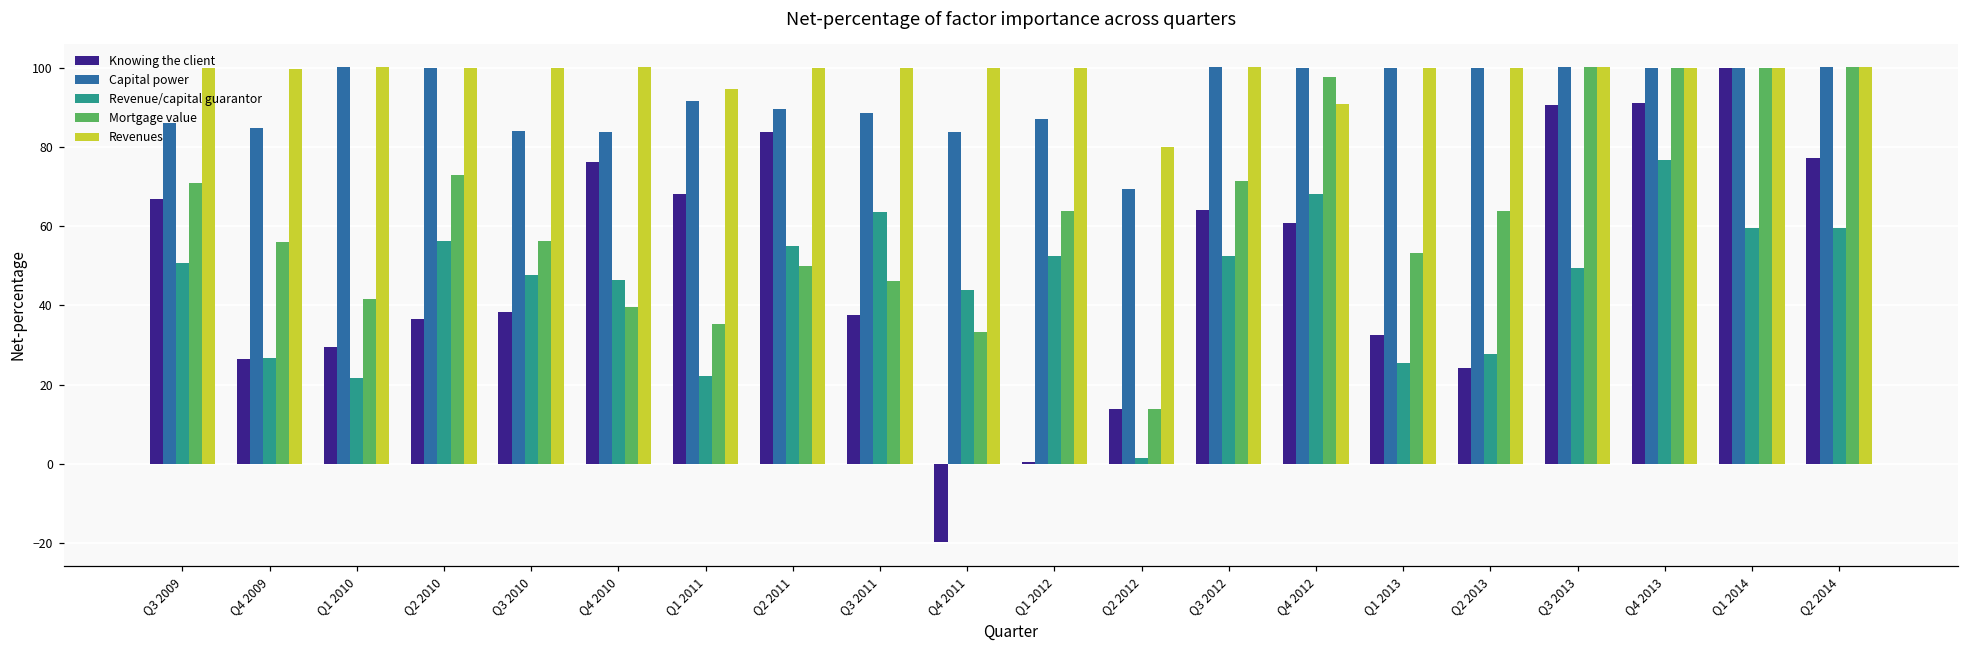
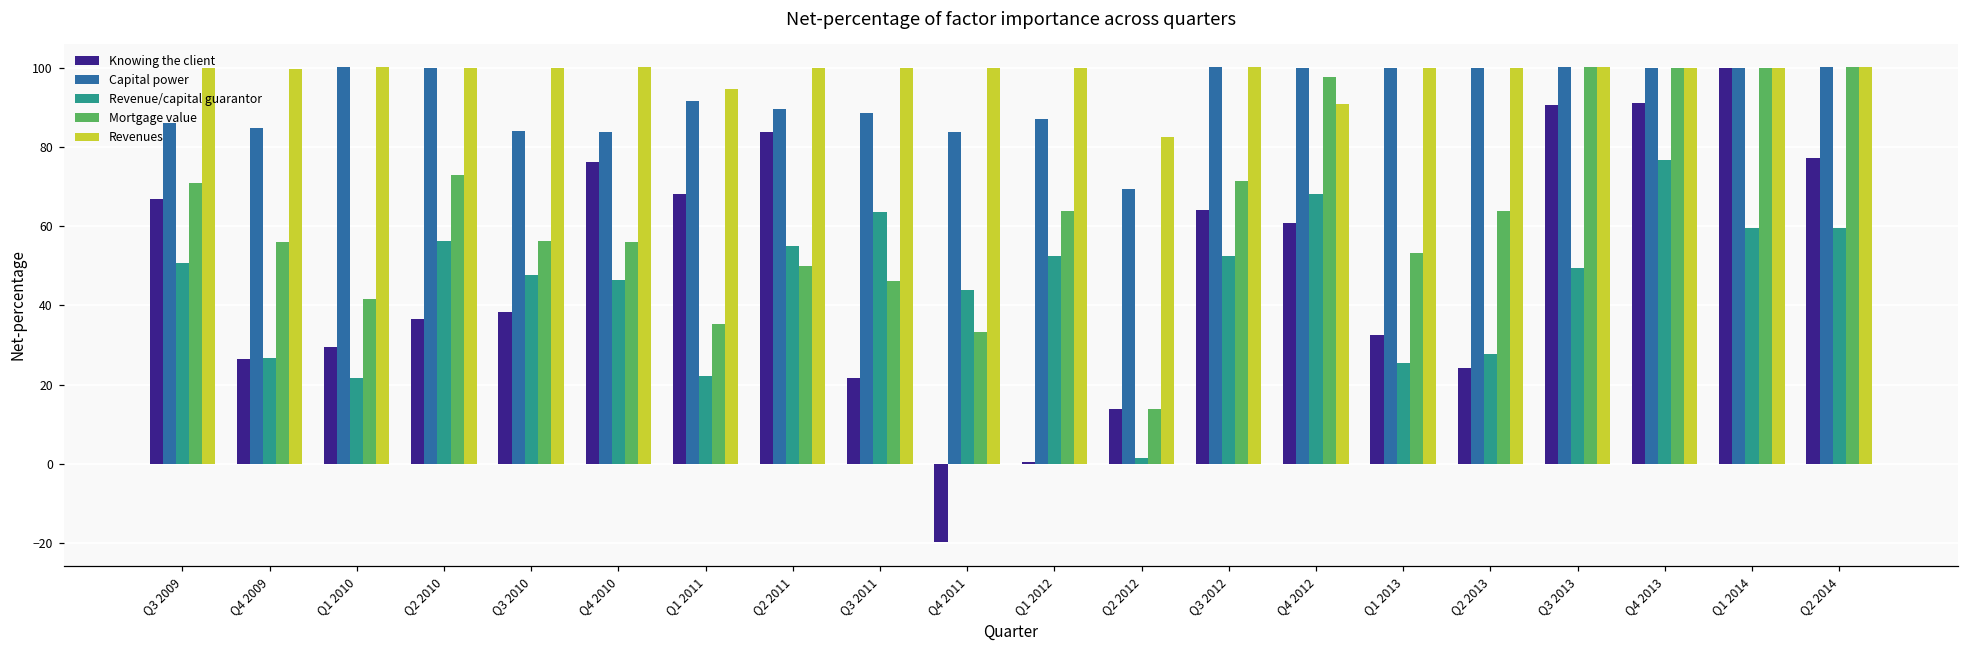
Mortgage value, Q4 2010: 40 -> 56
Knowing the client, Q3 2011: 38 -> 22
Revenues, Q2 2012: 80 -> 83
